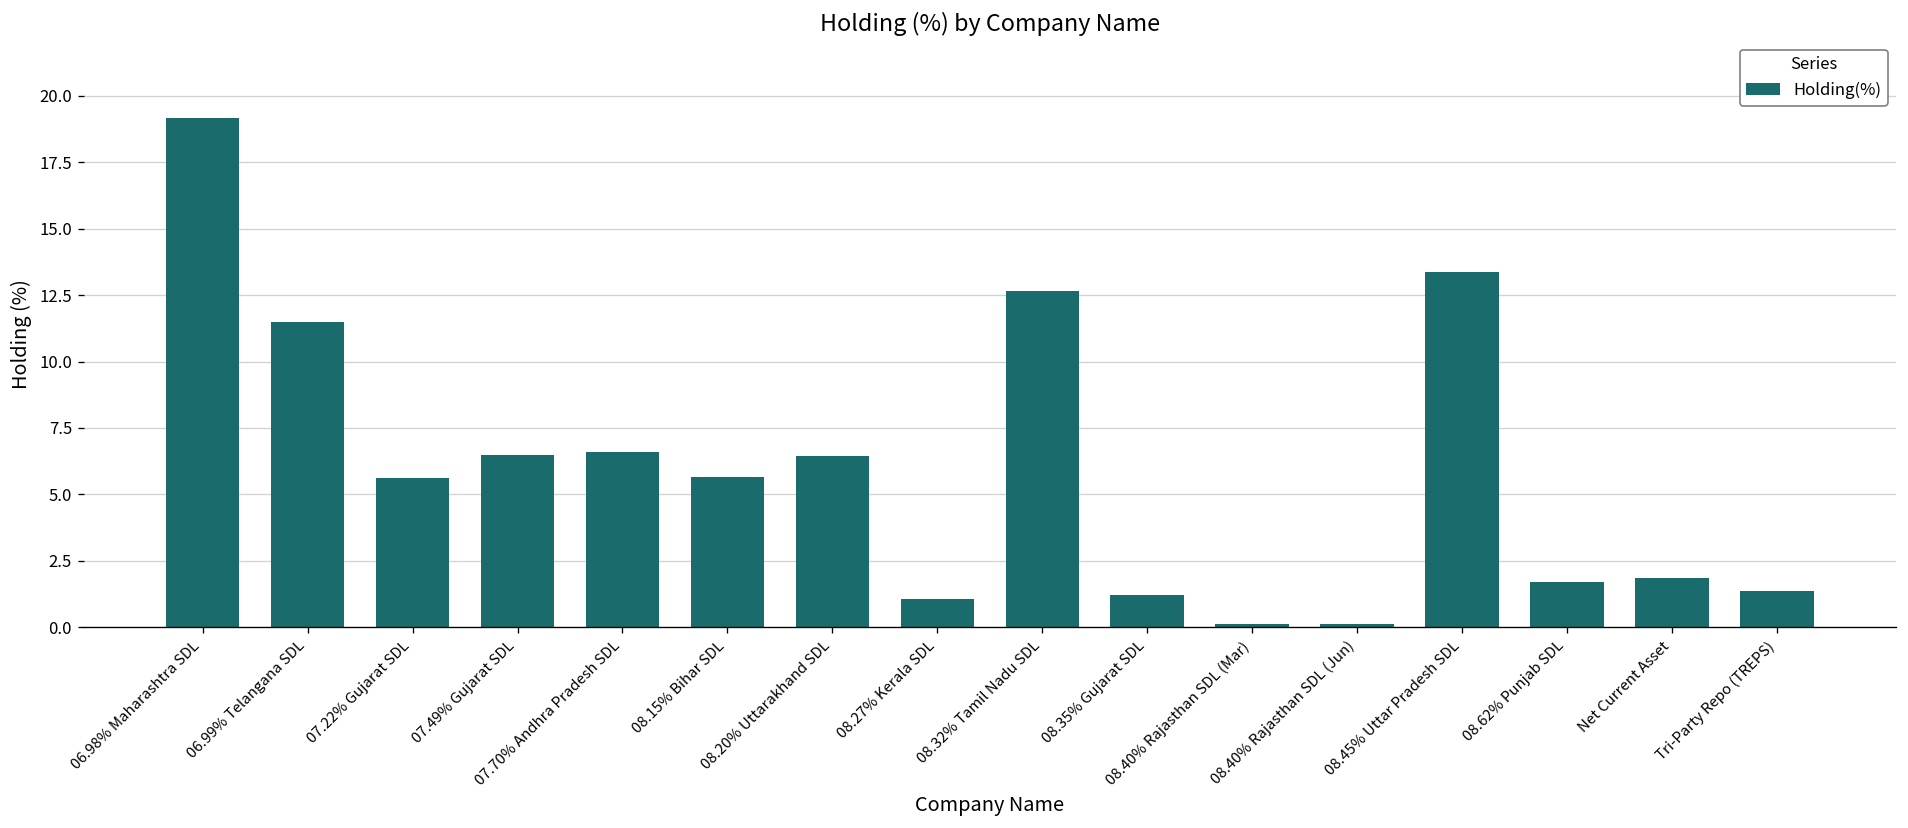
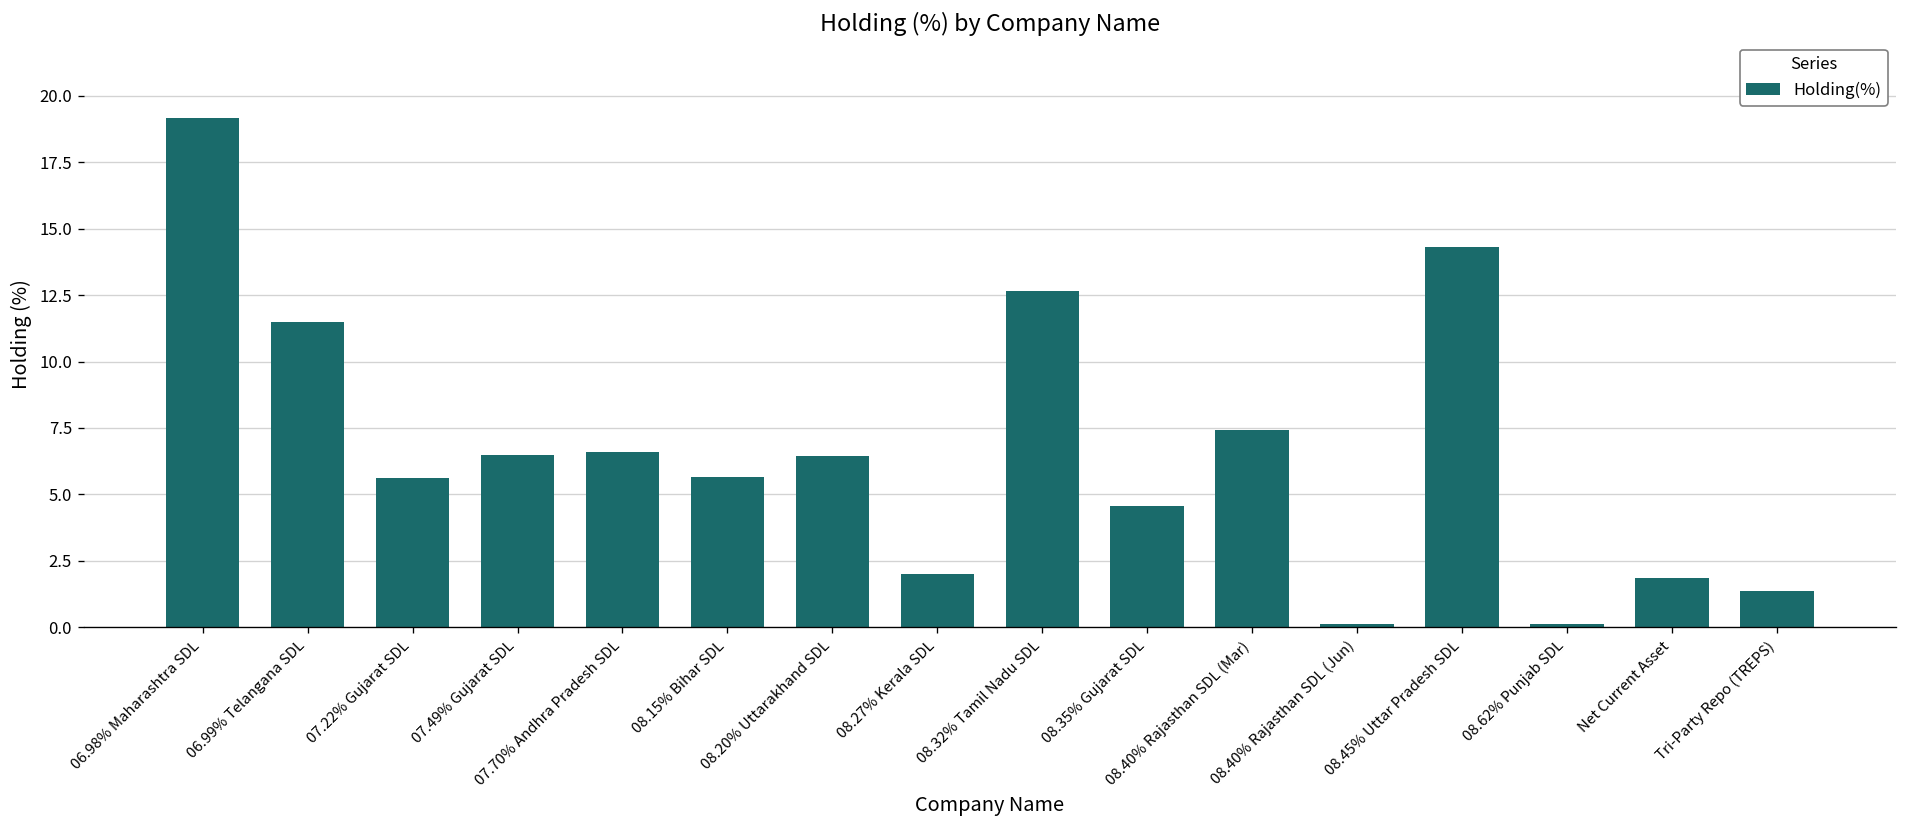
08.27% Kerala SDL: 1.1 -> 2.0
08.35% Gujarat SDL: 1.2 -> 4.6
08.40% Rajasthan SDL (Mar): 0.1 -> 7.4
08.45% Uttar Pradesh SDL: 13.4 -> 14.3
08.62% Punjab SDL: 1.7 -> 0.1
